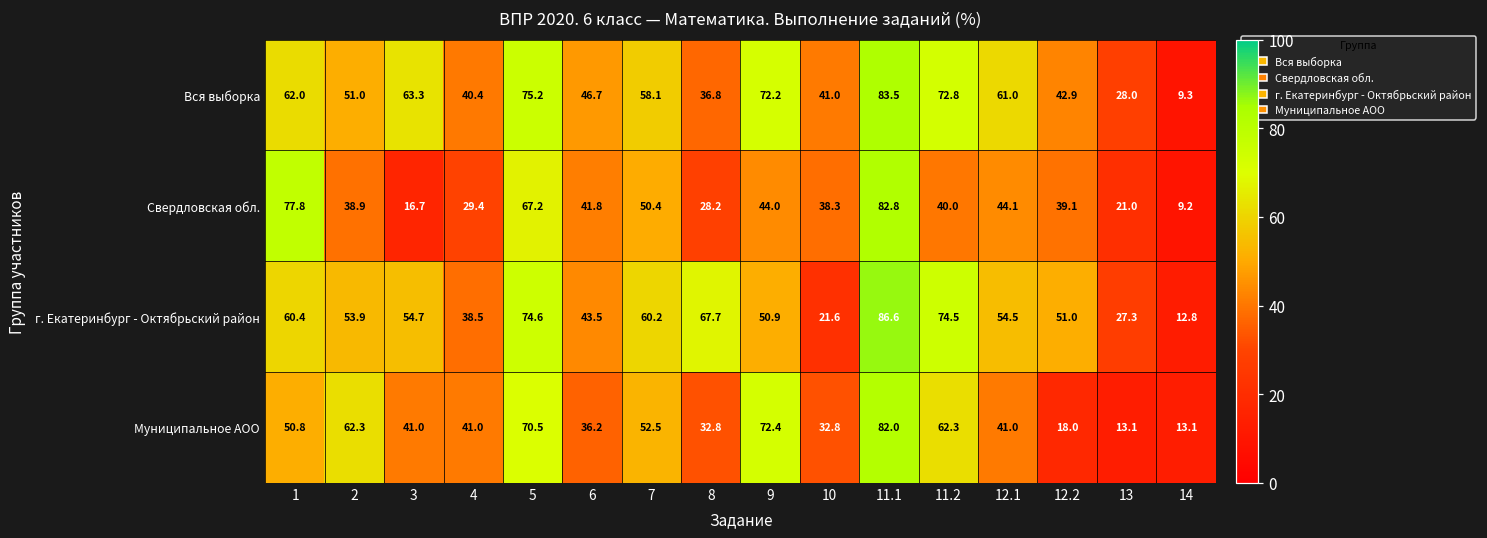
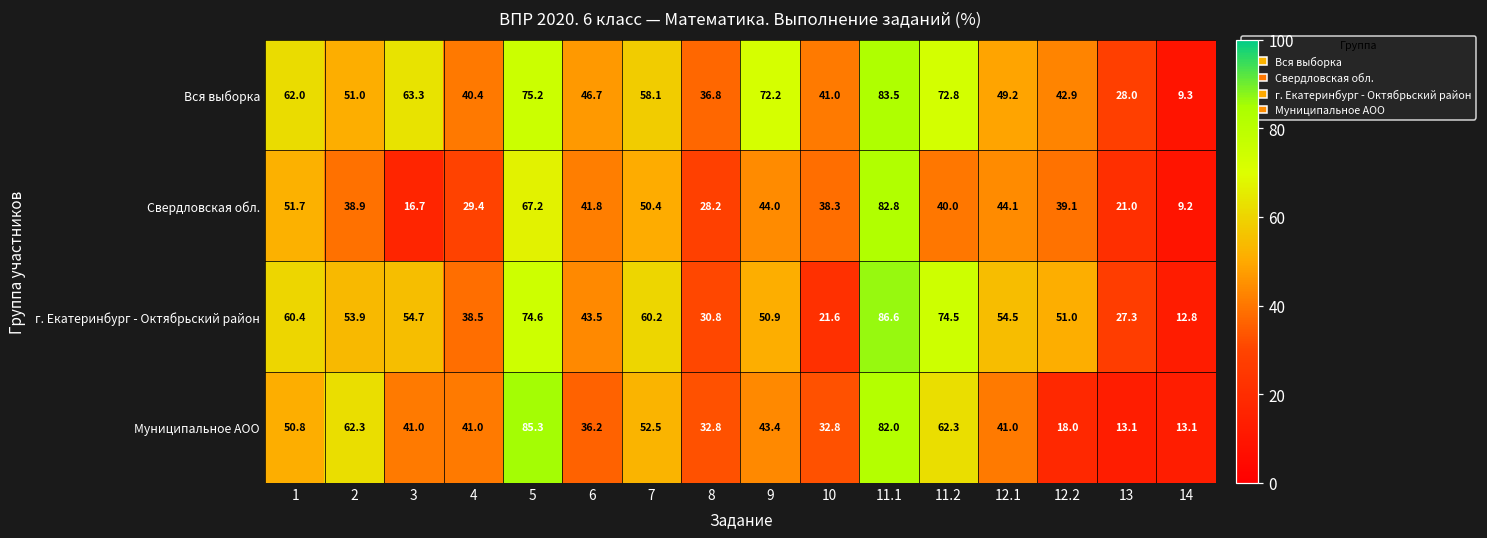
Вся выборка, 12.1: 61.0 -> 49.2
Свердловская обл., 1: 77.8 -> 51.7
г. Екатеринбург - Октябрьский район, 8: 67.7 -> 30.8
Муниципальное АОО, 5: 70.5 -> 85.3
Муниципальное АОО, 9: 72.4 -> 43.4
